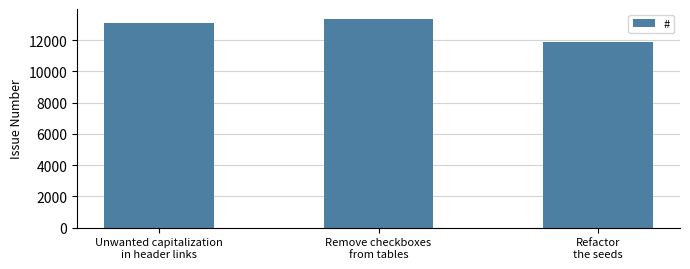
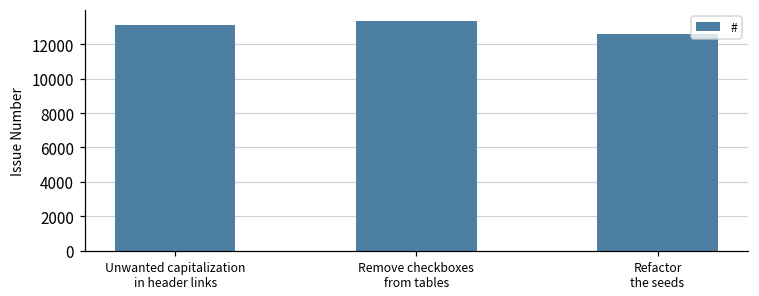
Refactor the seeds: 11900 -> 12600
